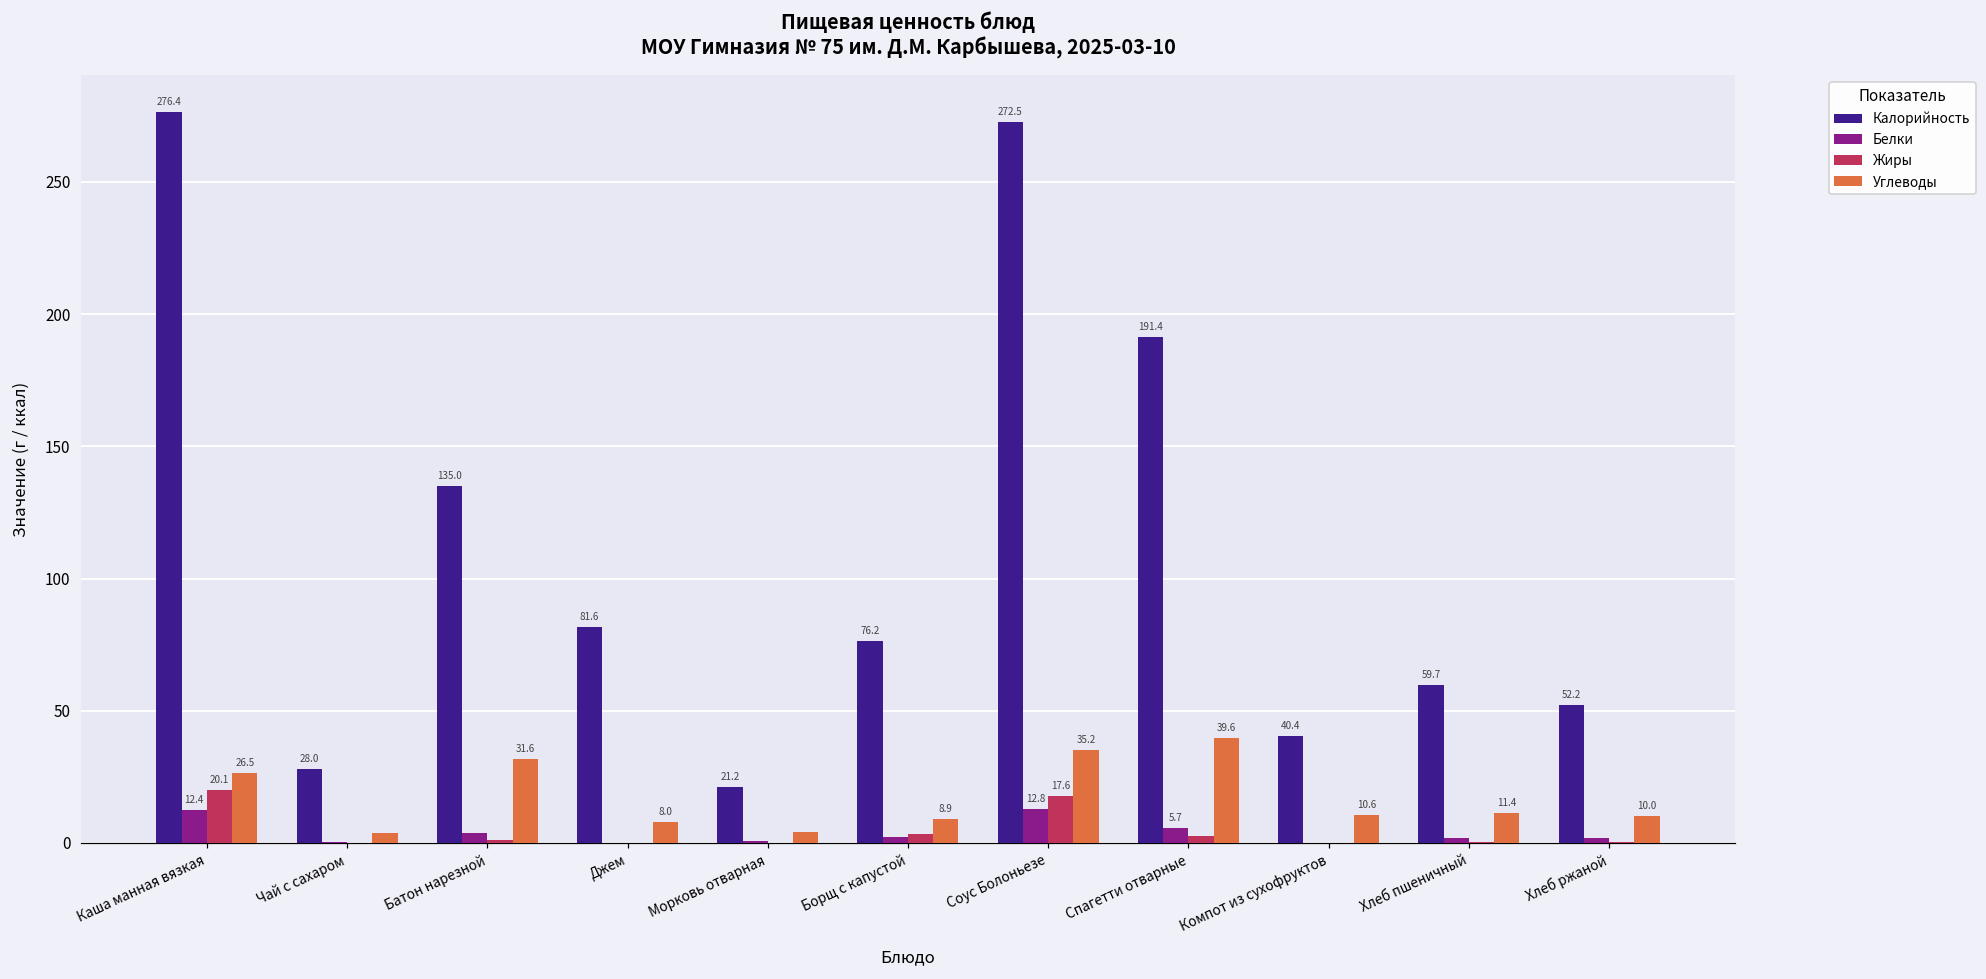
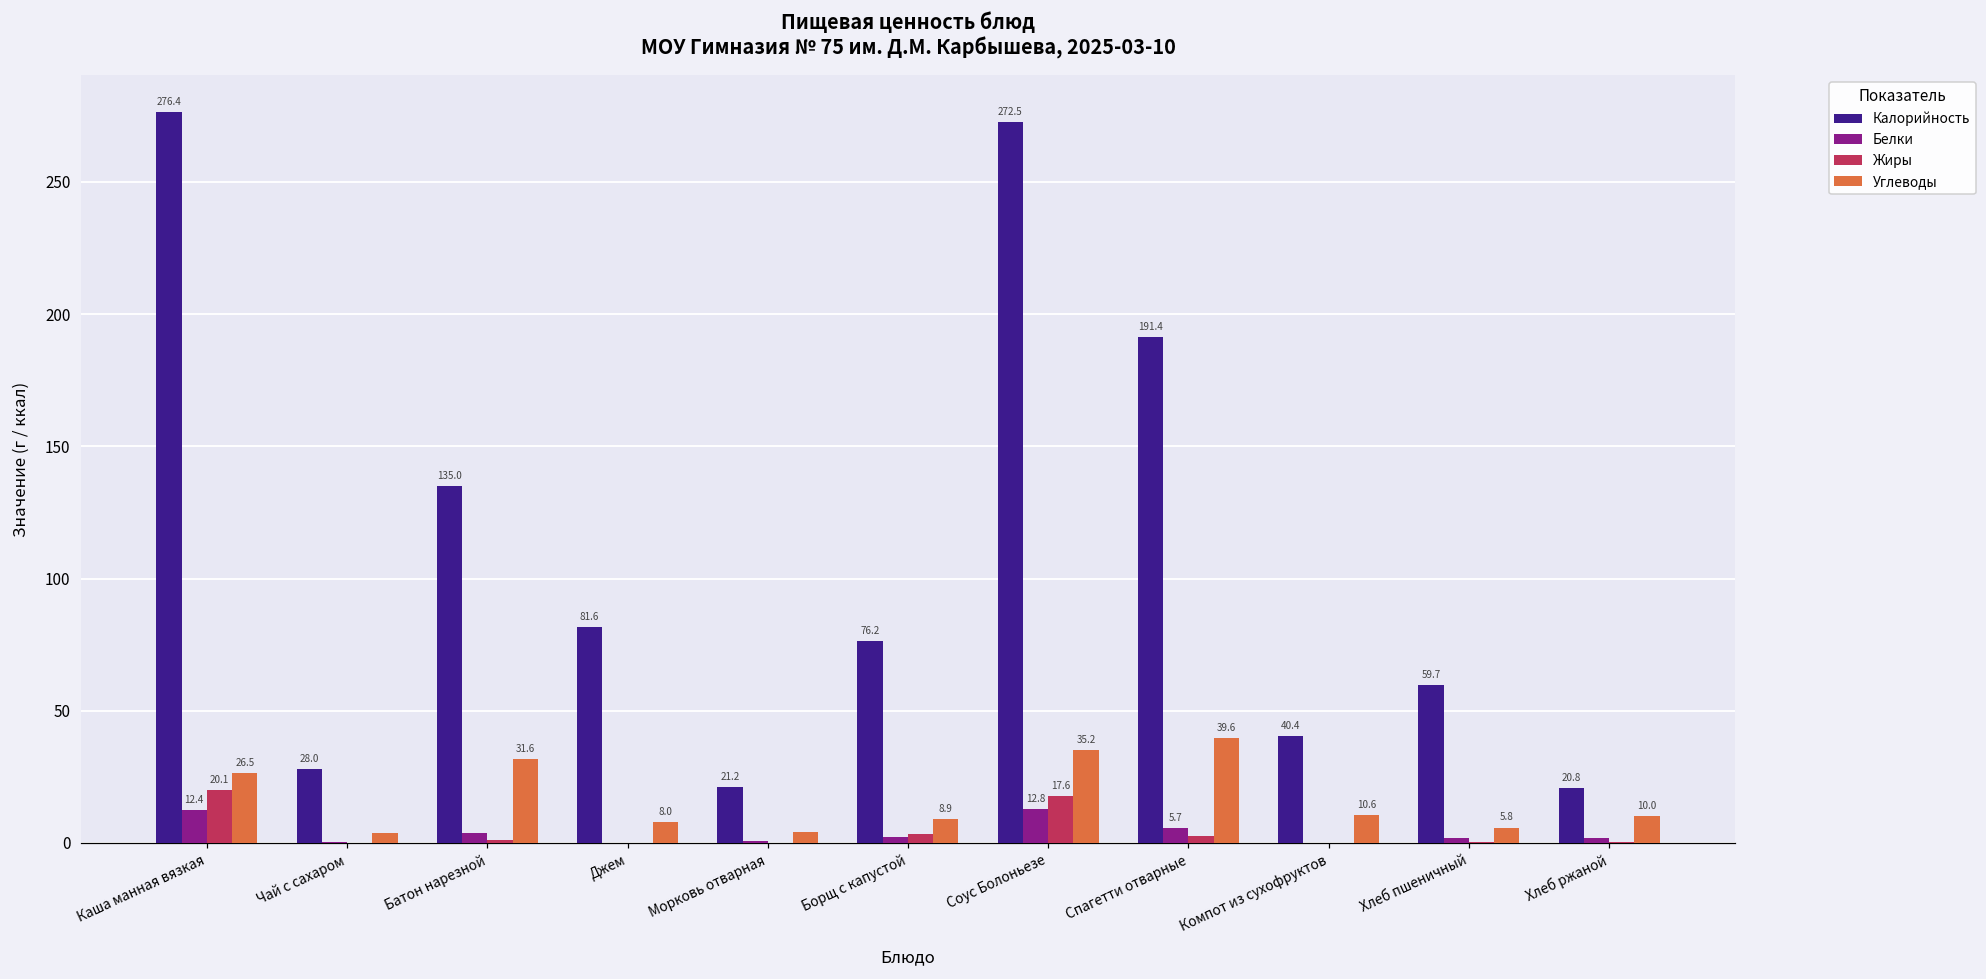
Углеводы, Хлеб пшеничный: 11.4 -> 5.8
Калорийность, Хлеб ржаной: 52.2 -> 20.8
